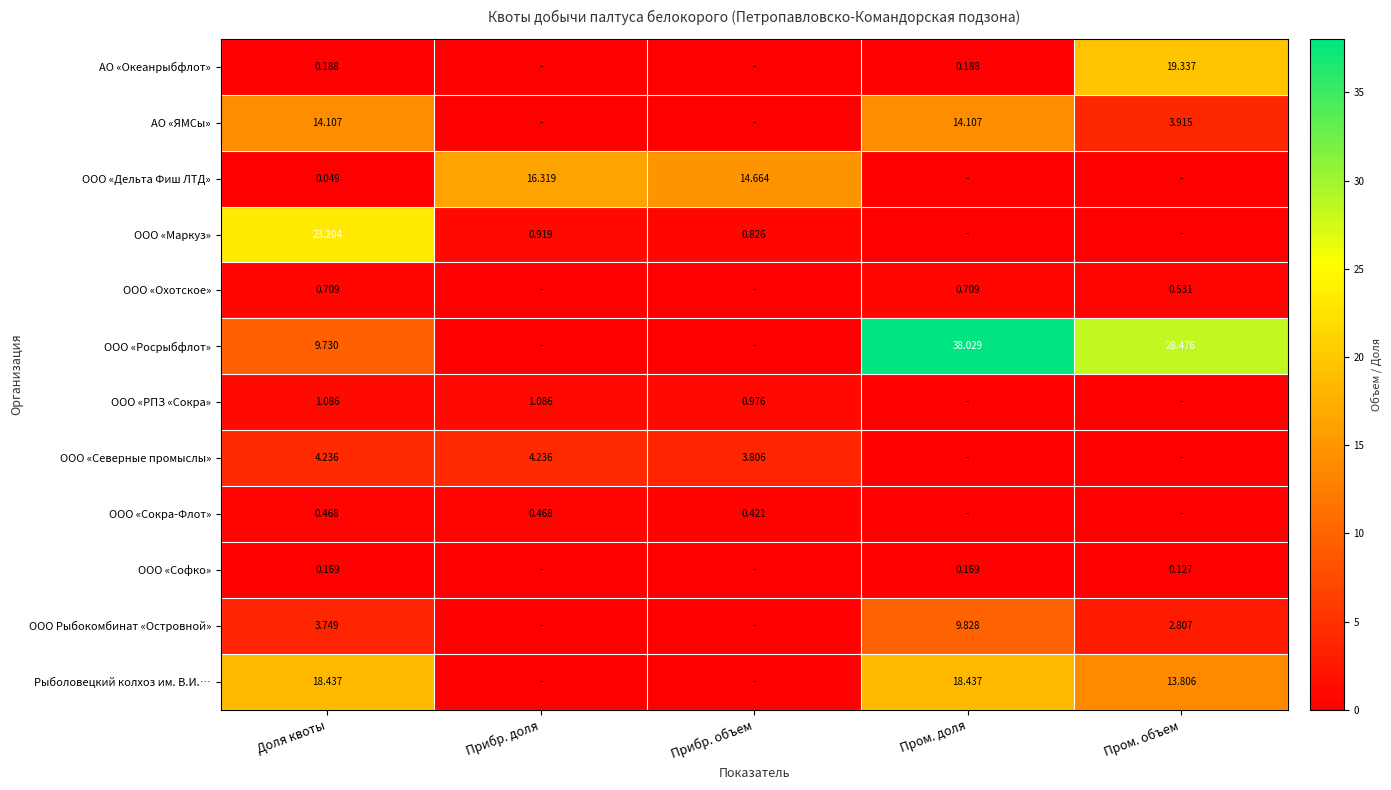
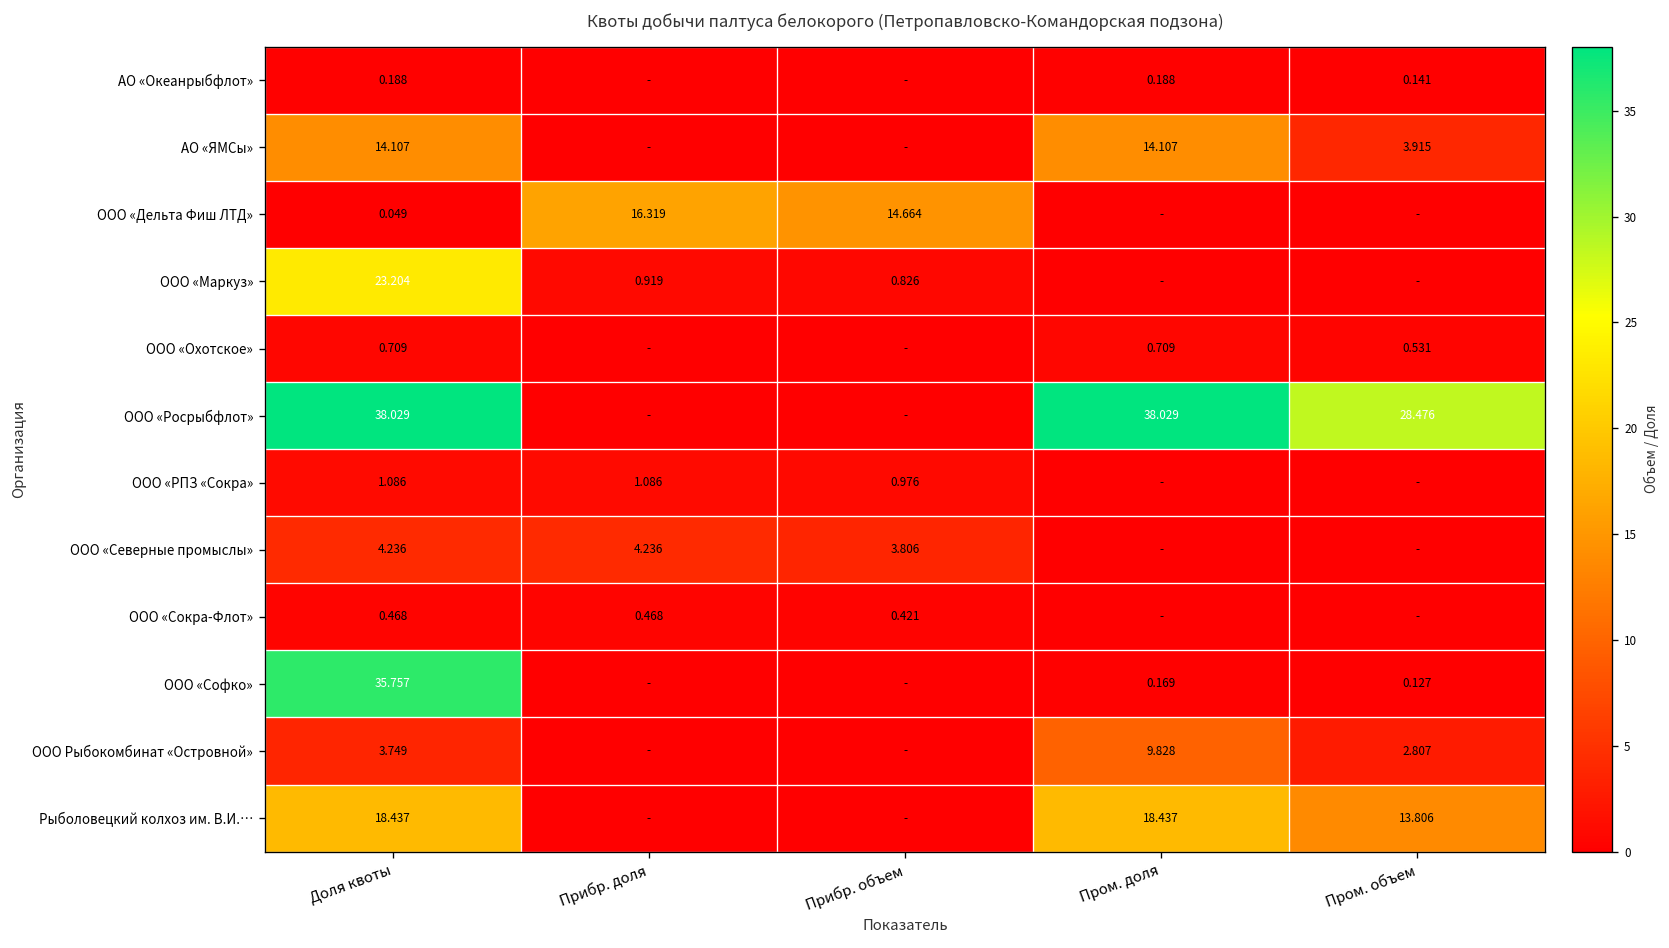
АО «Океанрыбфлот», Пром. объем: 19.337 -> 0.141
ООО «Росрыбфлот», Доля квоты: 9.730 -> 38.029
ООО «Софко», Доля квоты: 0.169 -> 35.757
